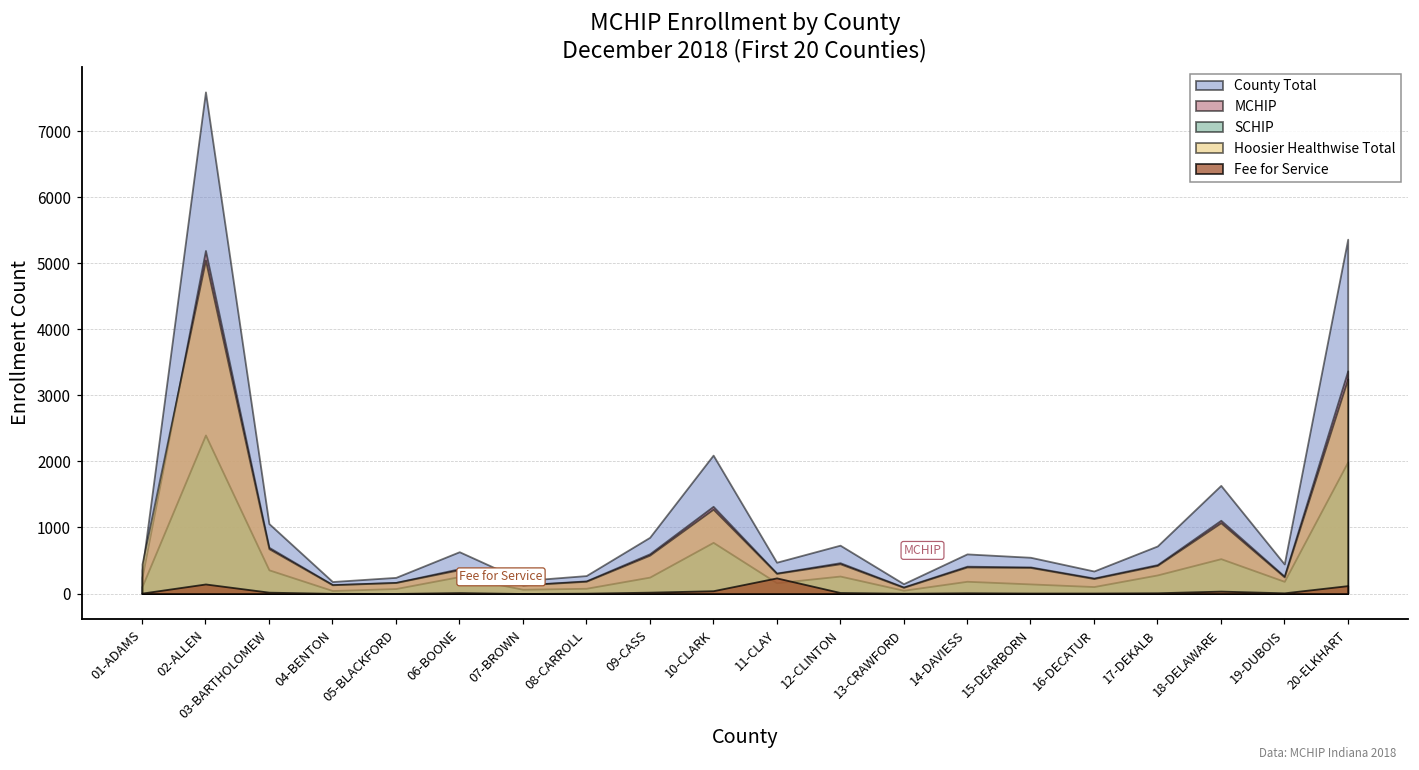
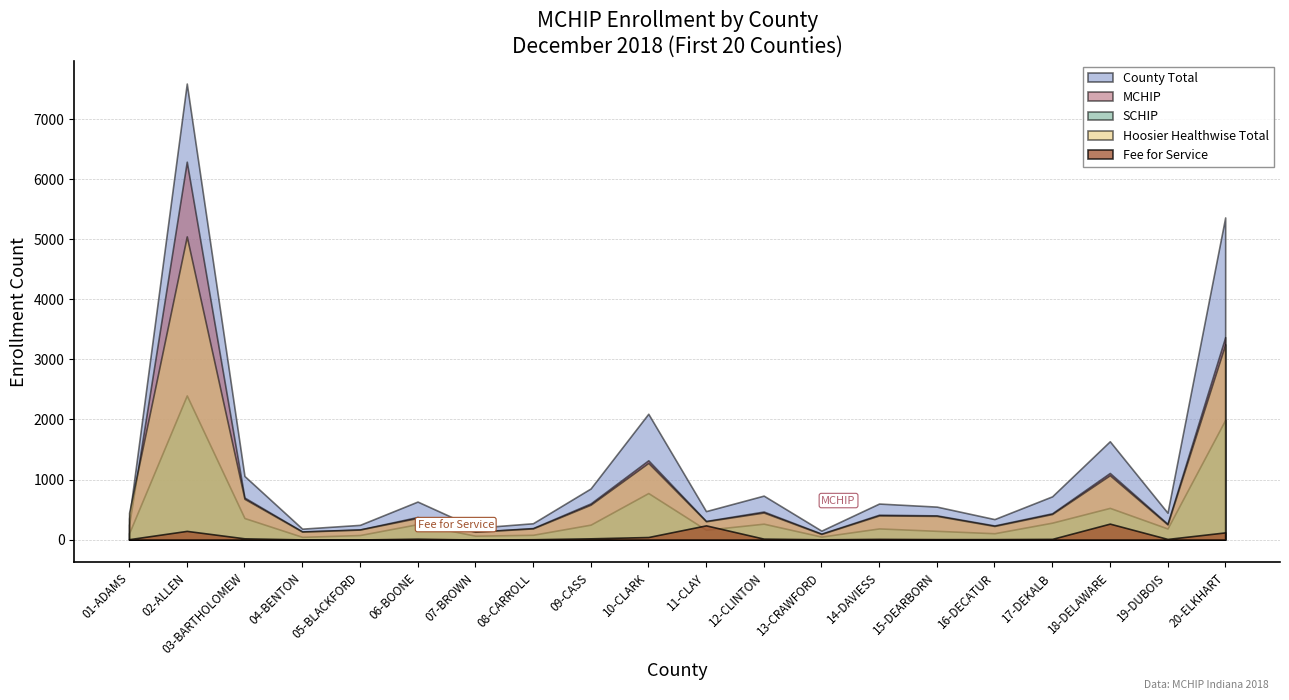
MCHIP, 02-ALLEN: 5200 -> 6300
Fee for Service, 18-DELAWARE: 0 -> 300
